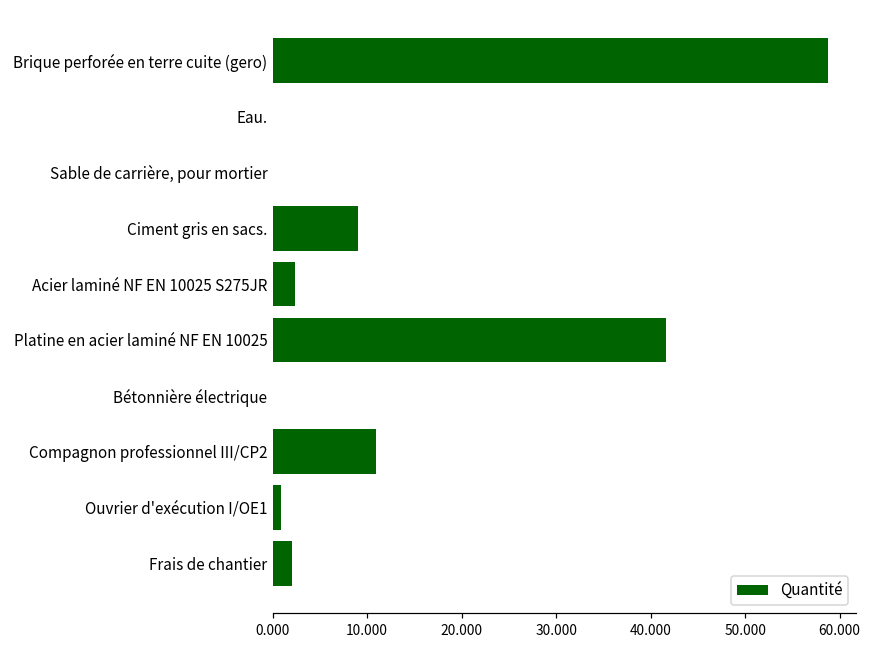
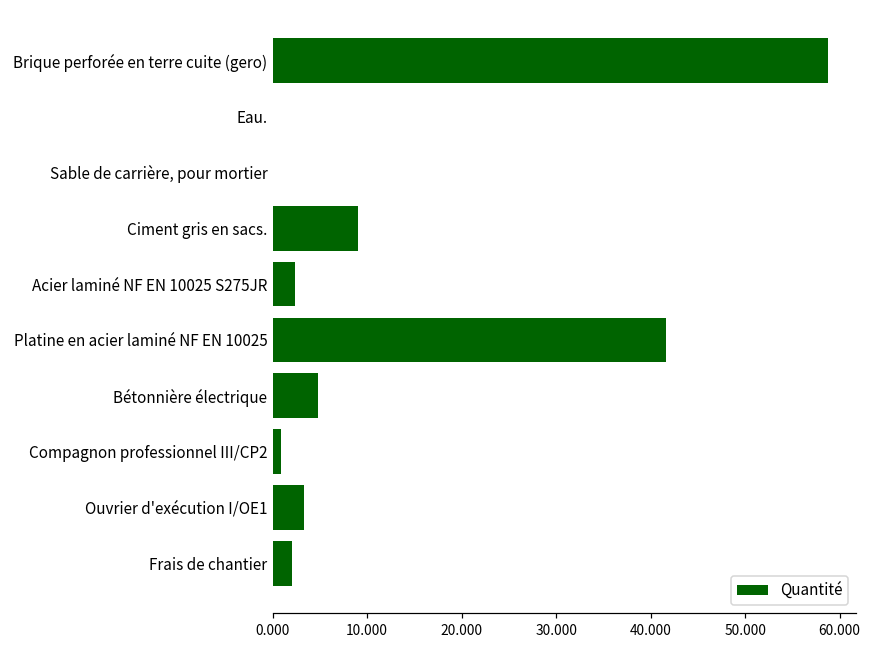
Bétonnière électrique: 0 -> 5
Compagnon professionnel III/CP2: 11 -> 1
Ouvrier d'exécution I/OE1: 1 -> 3
